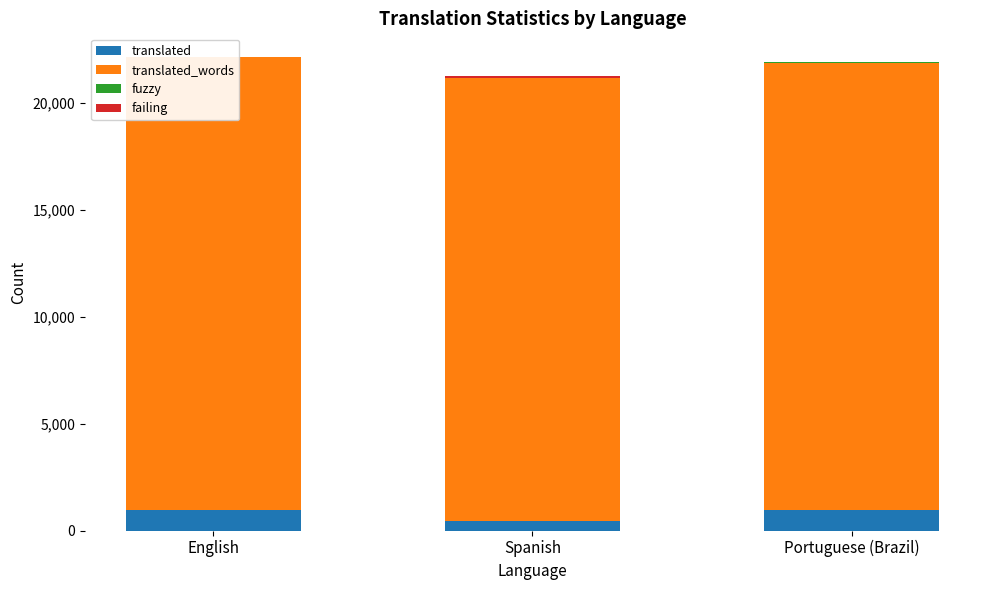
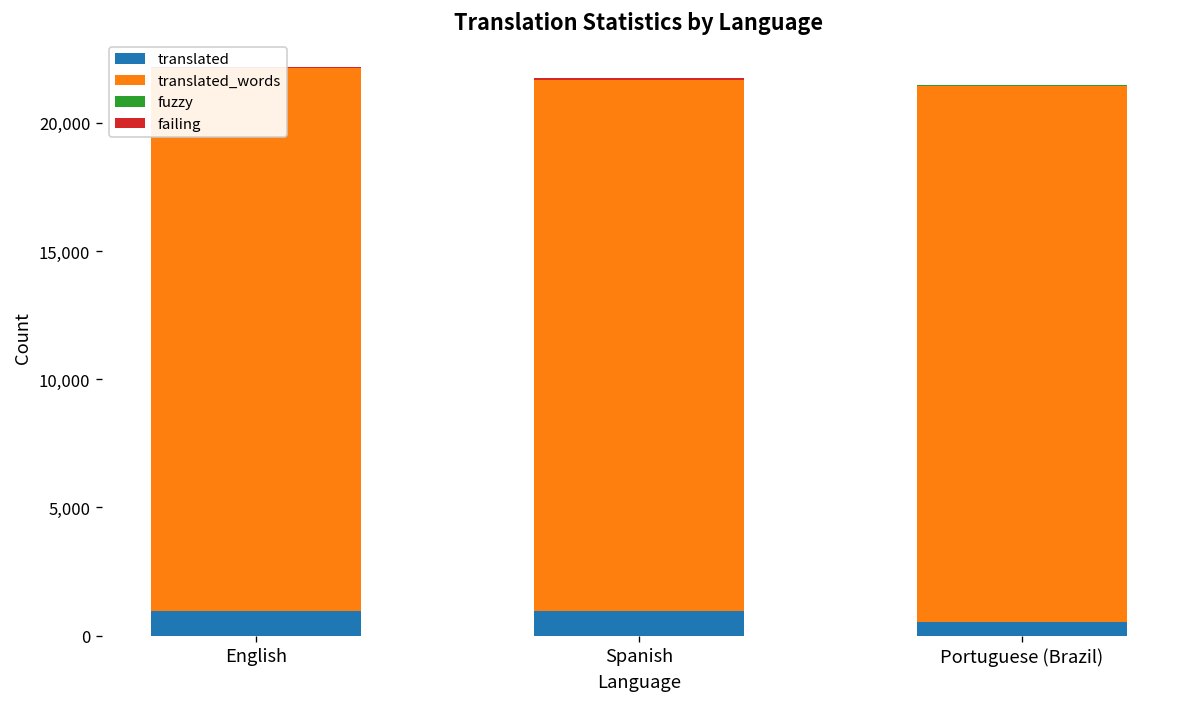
translated, Spanish: 500 -> 1,000
translated, Portuguese (Brazil): 1,000 -> 500
